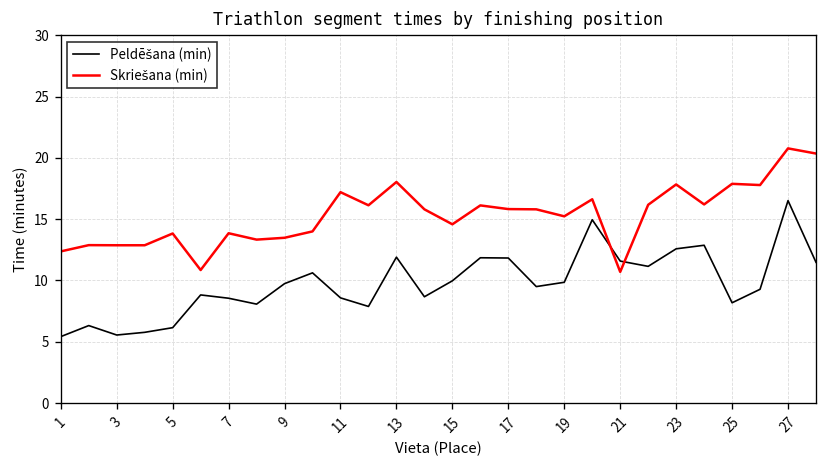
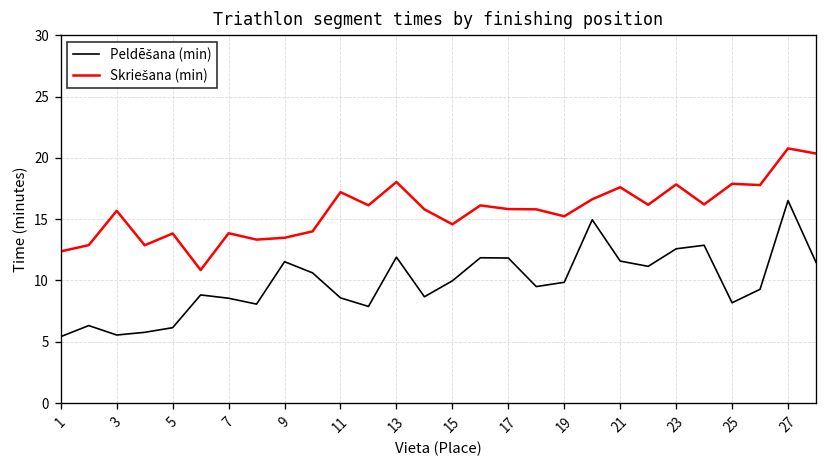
Skriešana (min), 3: 12.9 -> 15.7
Peldēšana (min), 9: 9.7 -> 11.5
Skriešana (min), 21: 10.7 -> 17.6
